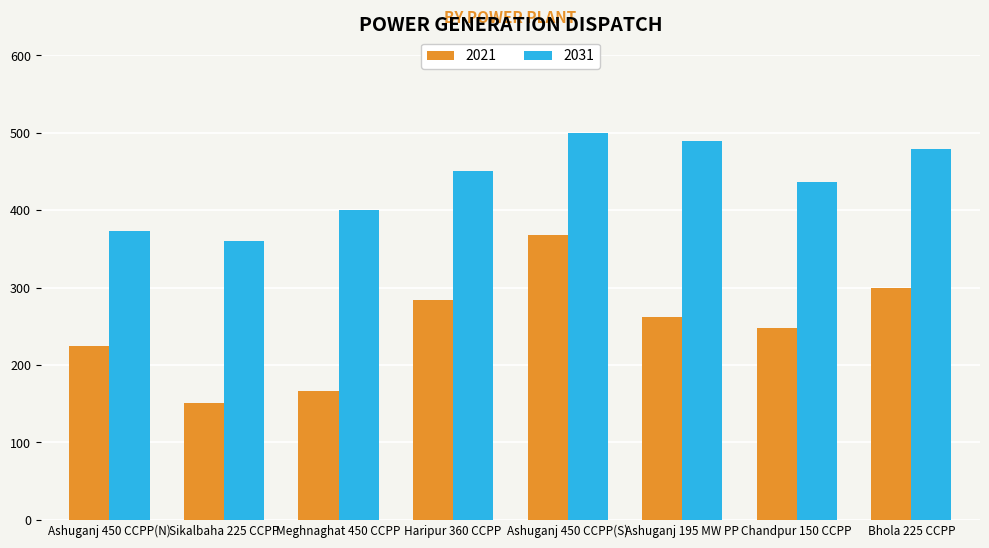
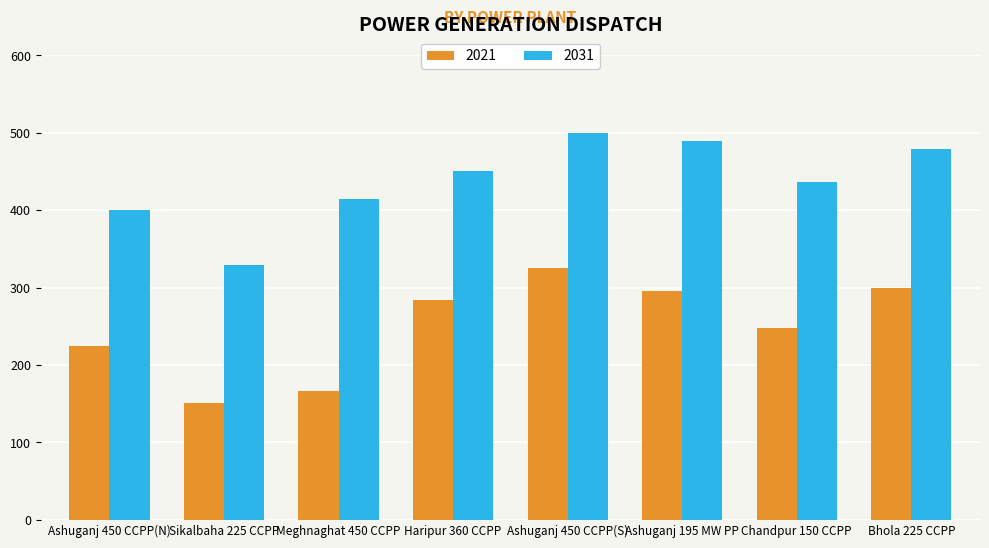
2031, Ashuganj 450 CCPP(N): 370 -> 400
2031, Sikalbaha 225 CCPP: 360 -> 330
2031, Meghnaghat 450 CCPP: 400 -> 410
2021, Ashuganj 450 CCPP(S): 370 -> 330
2021, Ashuganj 195 MW PP: 260 -> 300
